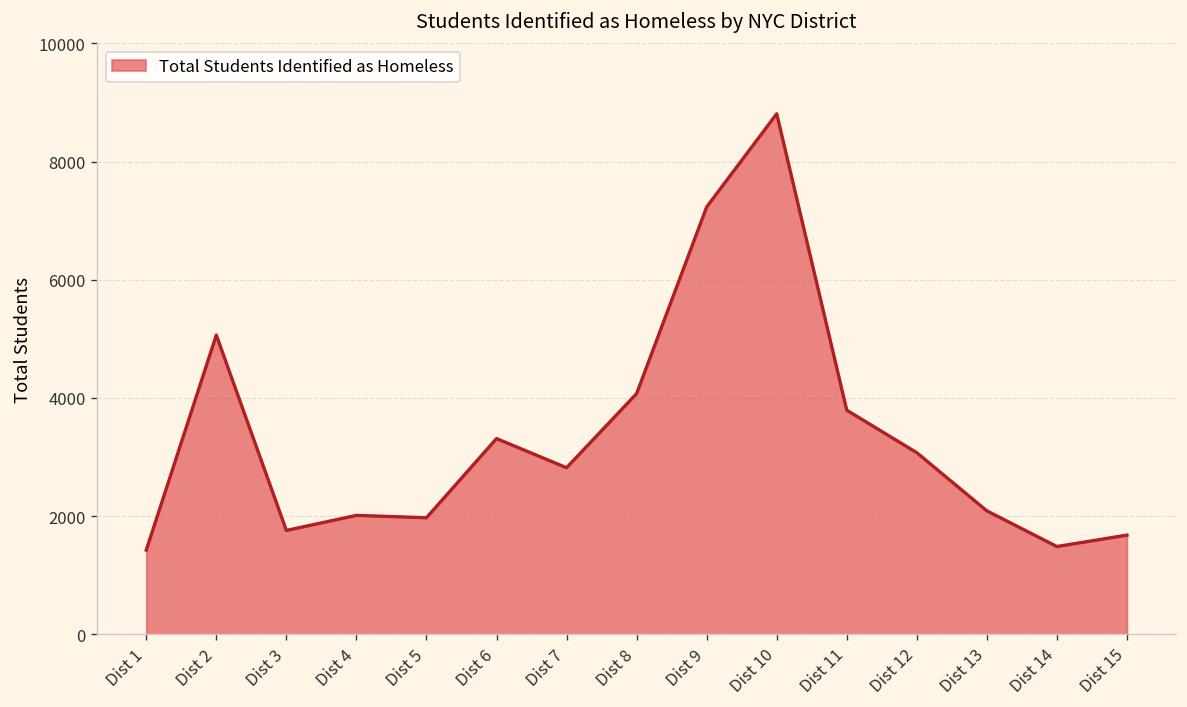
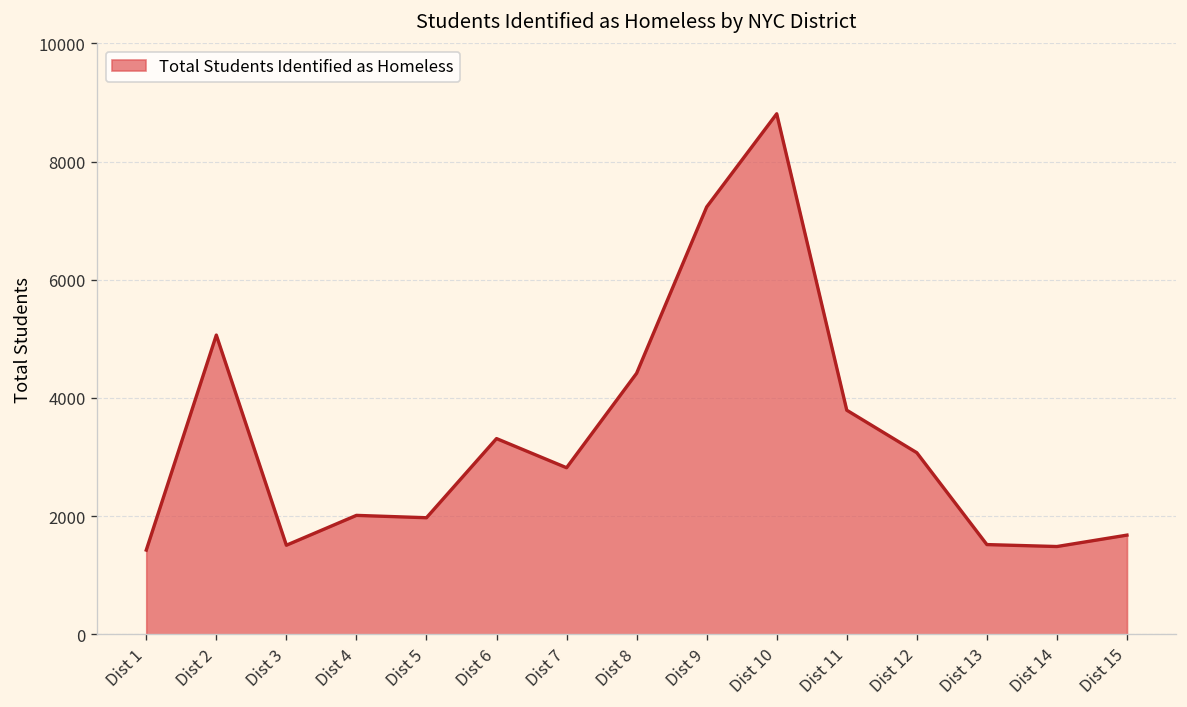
Dist 3: 1800 -> 1500
Dist 8: 4100 -> 4400
Dist 13: 2100 -> 1500
